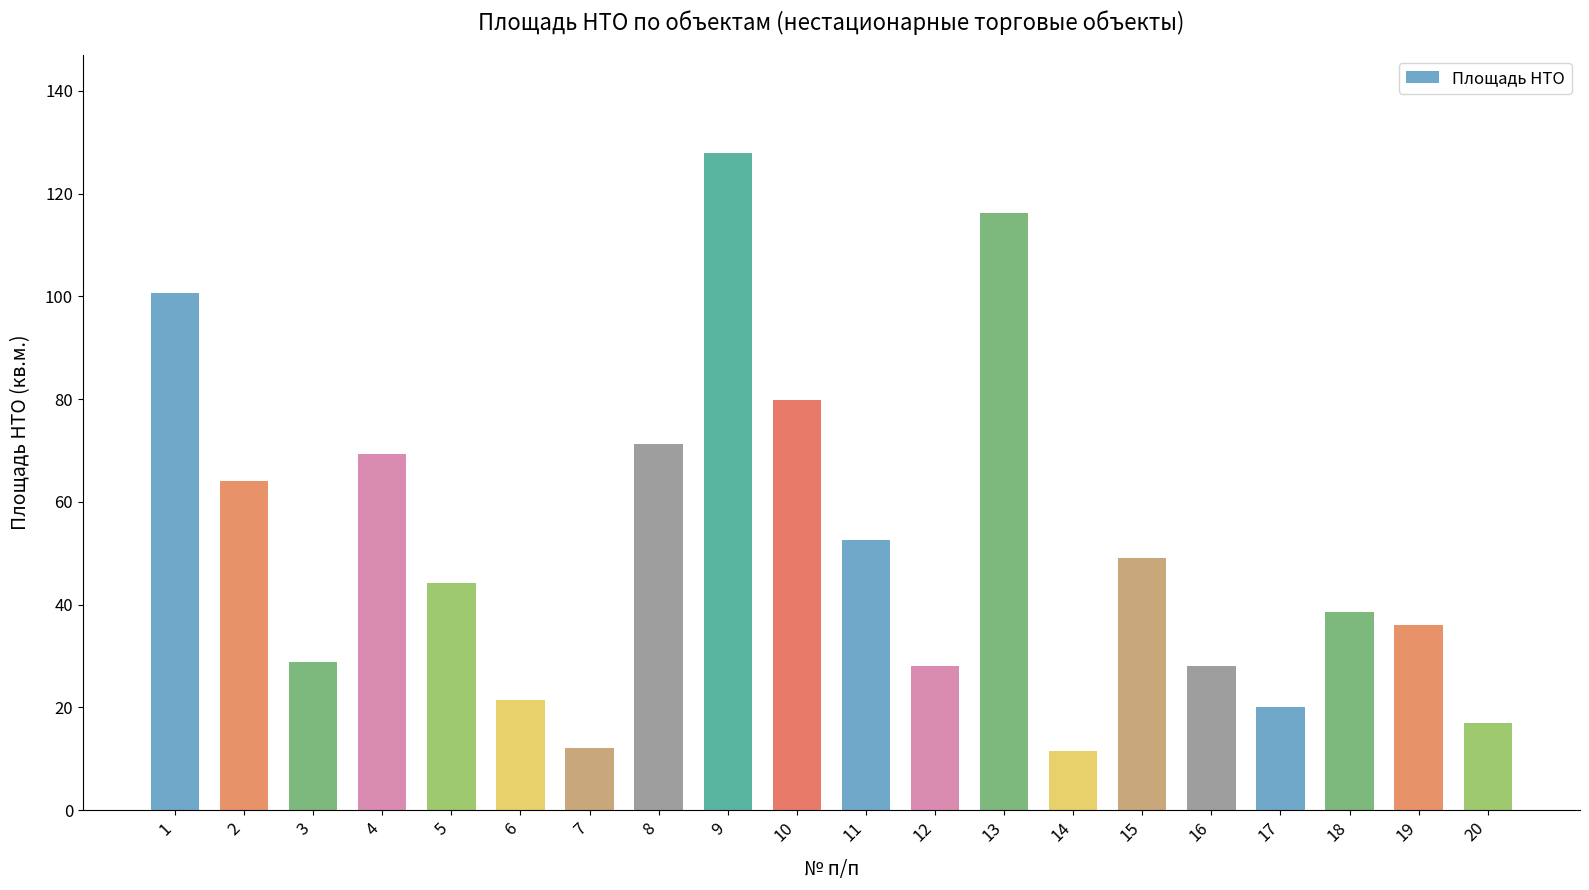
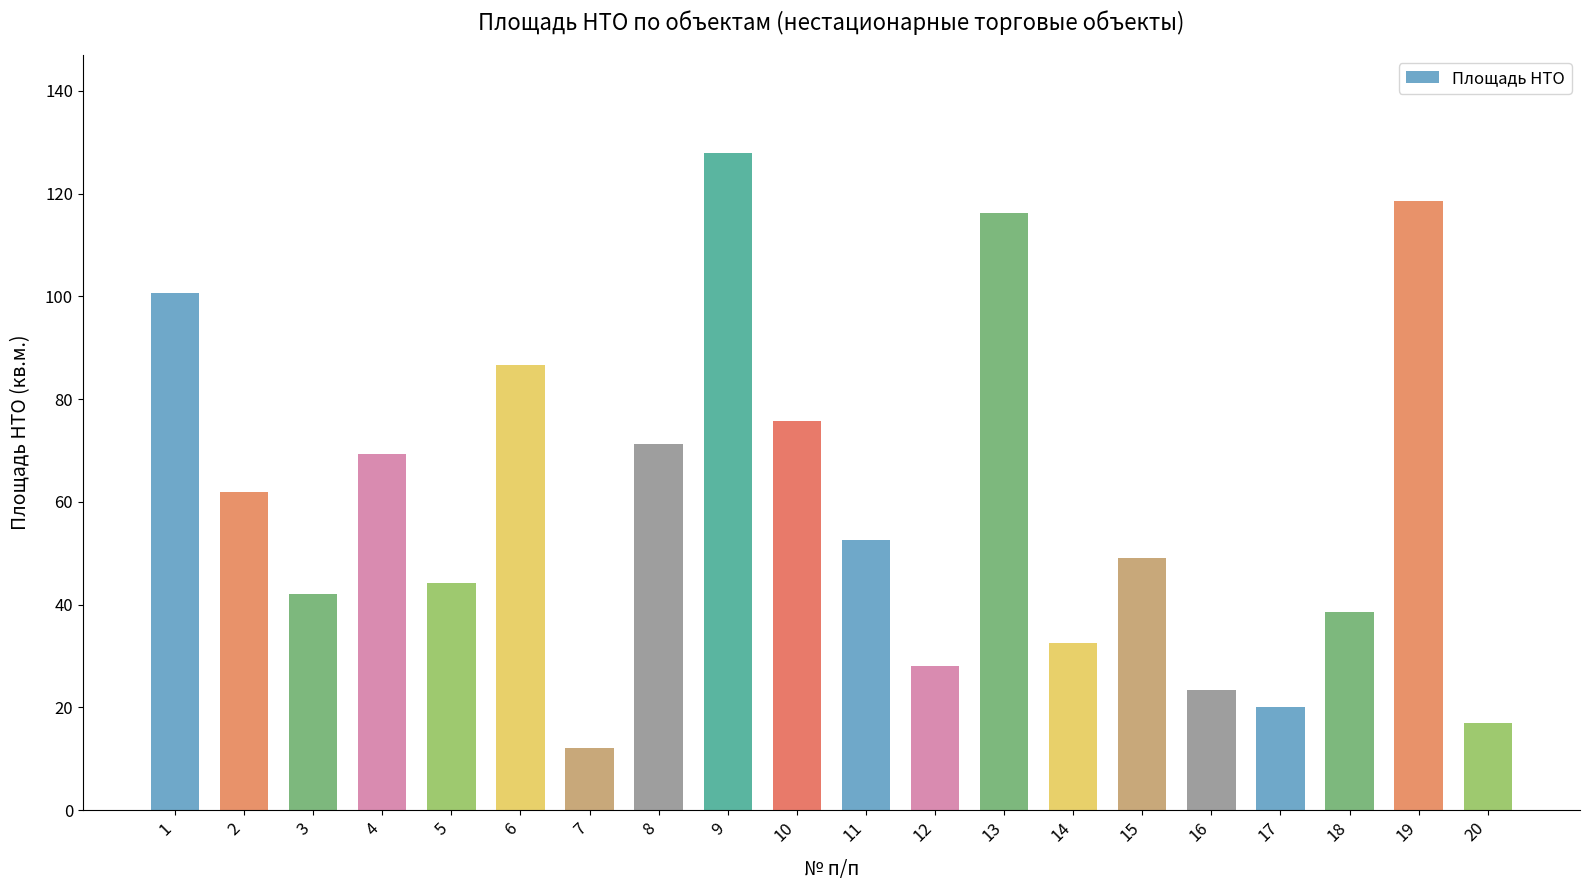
2: 64 -> 62
3: 29 -> 42
6: 21 -> 87
10: 80 -> 76
14: 12 -> 33
16: 28 -> 23
19: 36 -> 119
